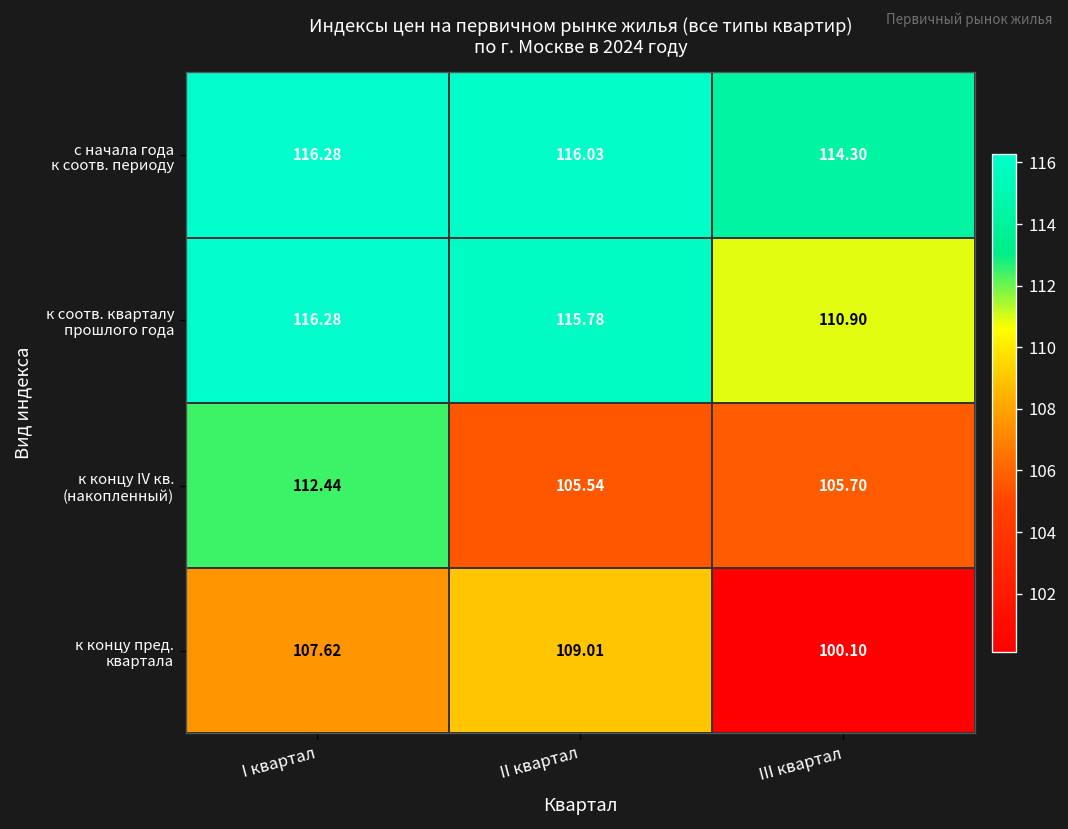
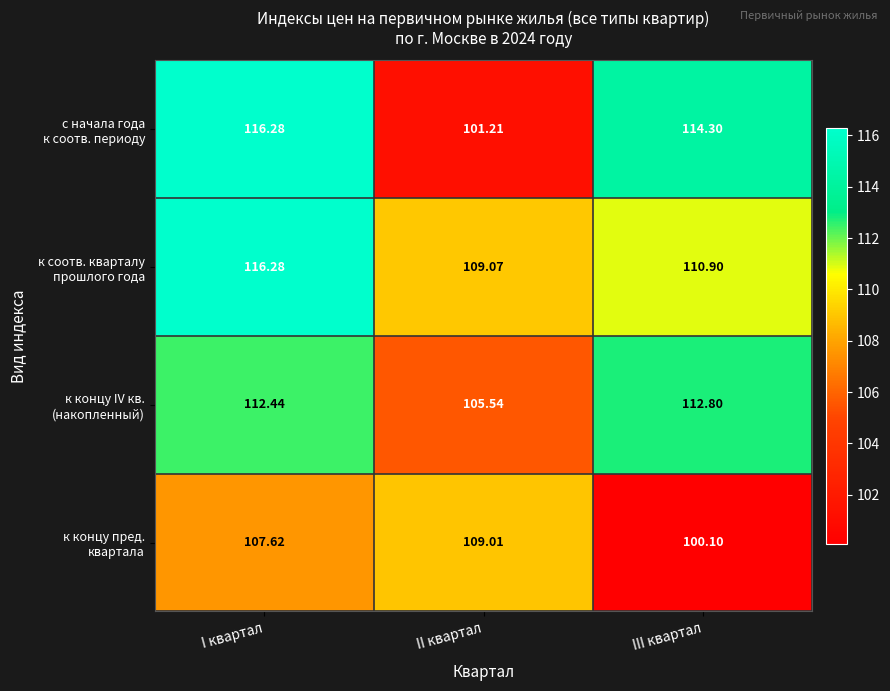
с начала года к соотв. периоду, II квартал: 116.03 -> 101.21
к соотв. кварталу прошлого года, II квартал: 115.78 -> 109.07
к концу IV кв. (накопленный), III квартал: 105.70 -> 112.80
